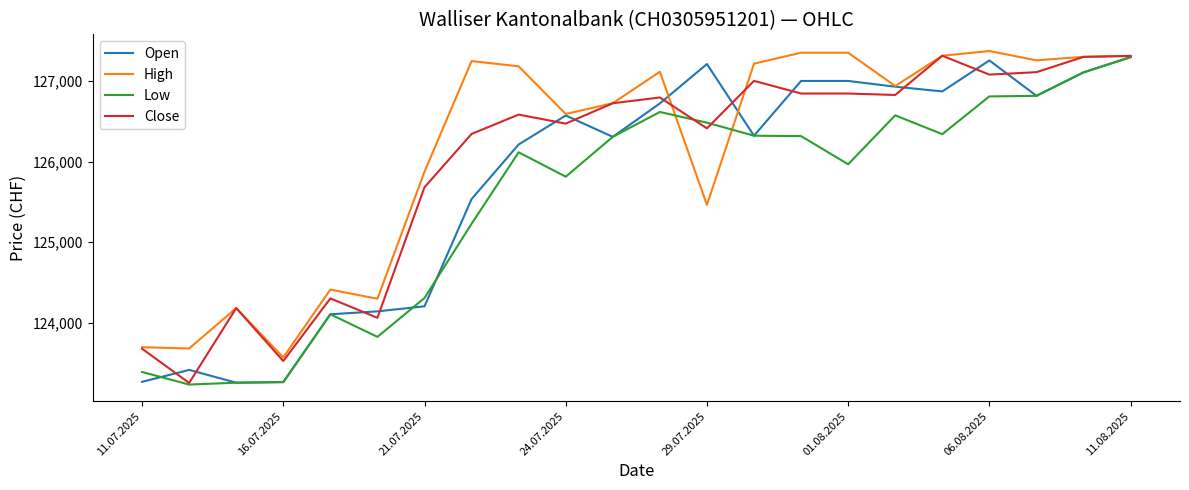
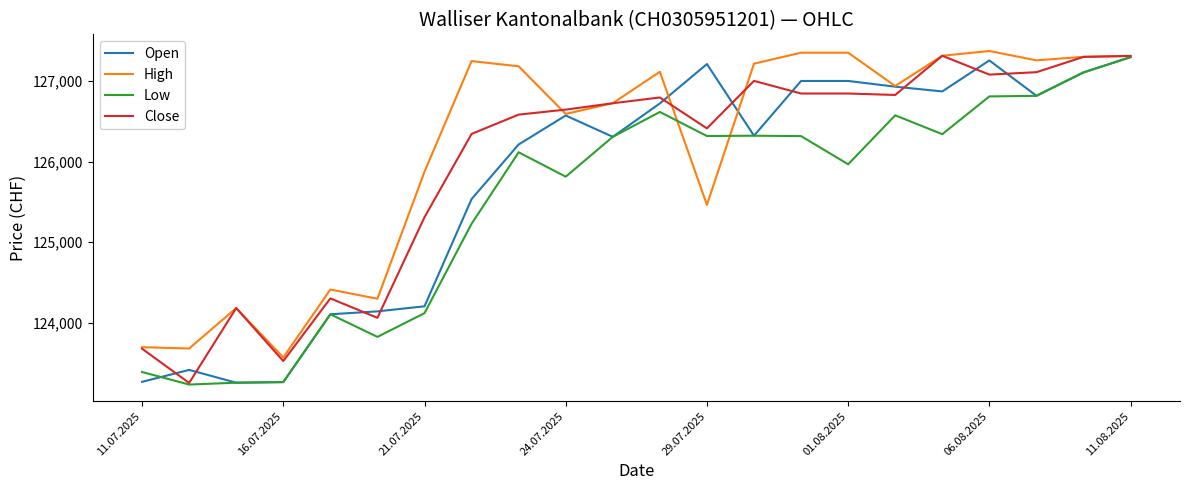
Low, 21.07.2025: 124,300 -> 124,100
Close, 21.07.2025: 125,700 -> 125,300
Close, 24.07.2025: 126,500 -> 126,600
Low, 29.07.2025: 126,500 -> 126,300
